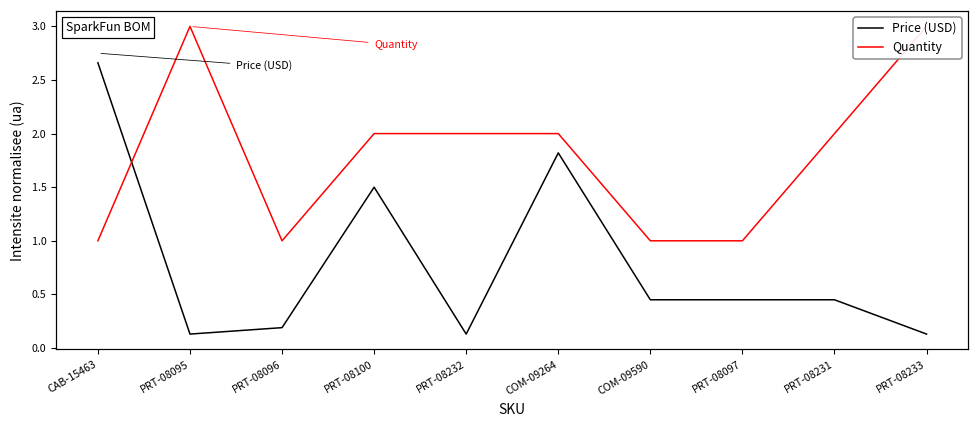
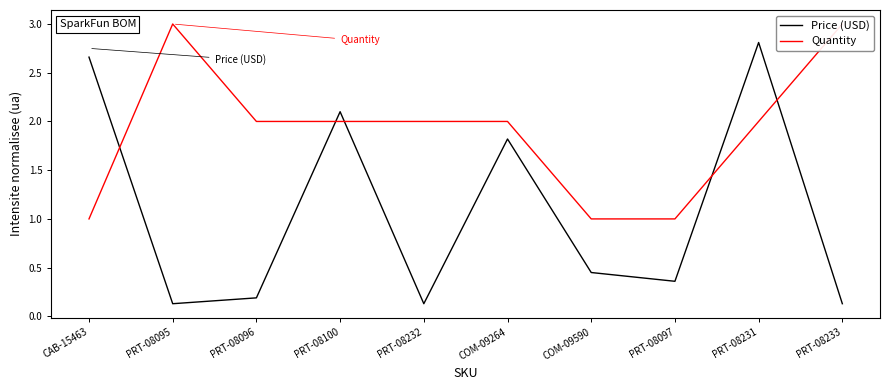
Quantity, PRT-08096: 1 -> 2
Price (USD), PRT-08100: 1.5 -> 2.1
Price (USD), PRT-08097: 0.5 -> 0.4
Price (USD), PRT-08231: 0.5 -> 2.8
